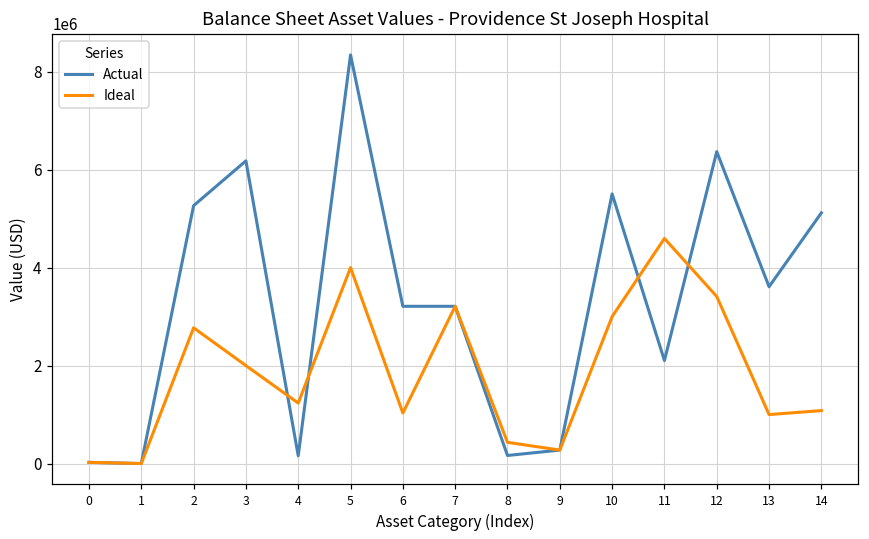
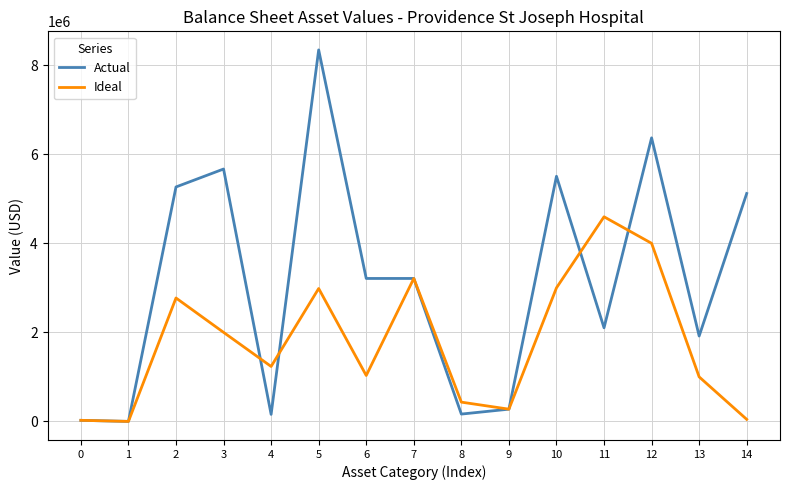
Actual, 3: 6200000 -> 5700000
Ideal, 5: 4000000 -> 3000000
Ideal, 12: 3400000 -> 4000000
Actual, 13: 3600000 -> 1900000
Ideal, 14: 1100000 -> 0
